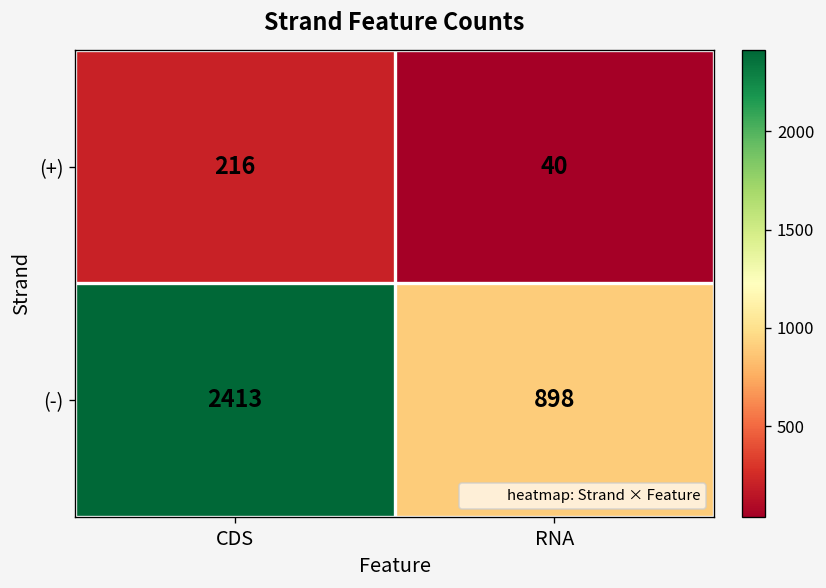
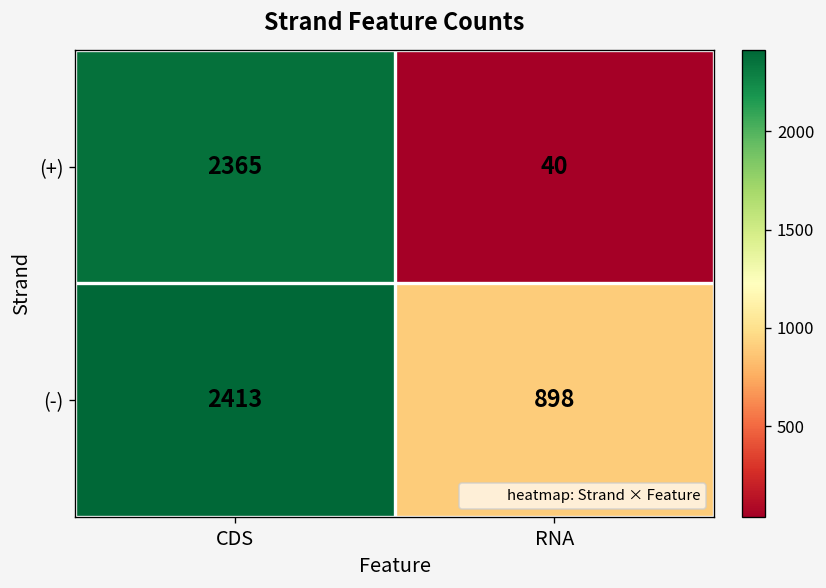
(+), CDS: 216 -> 2365
